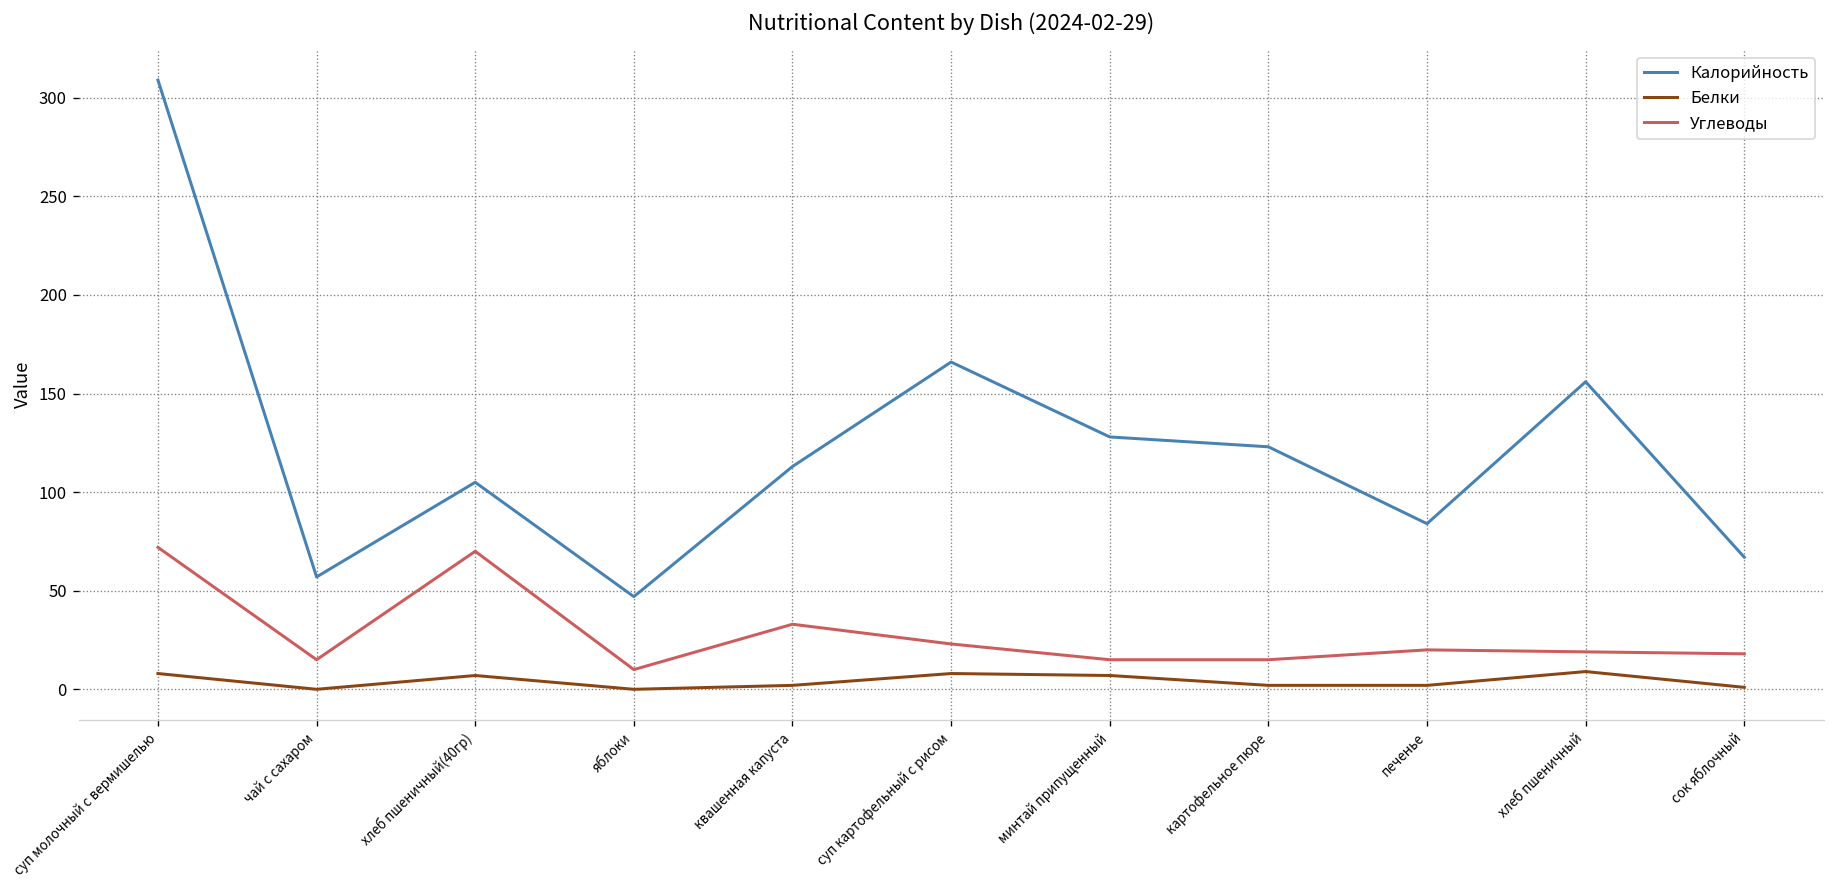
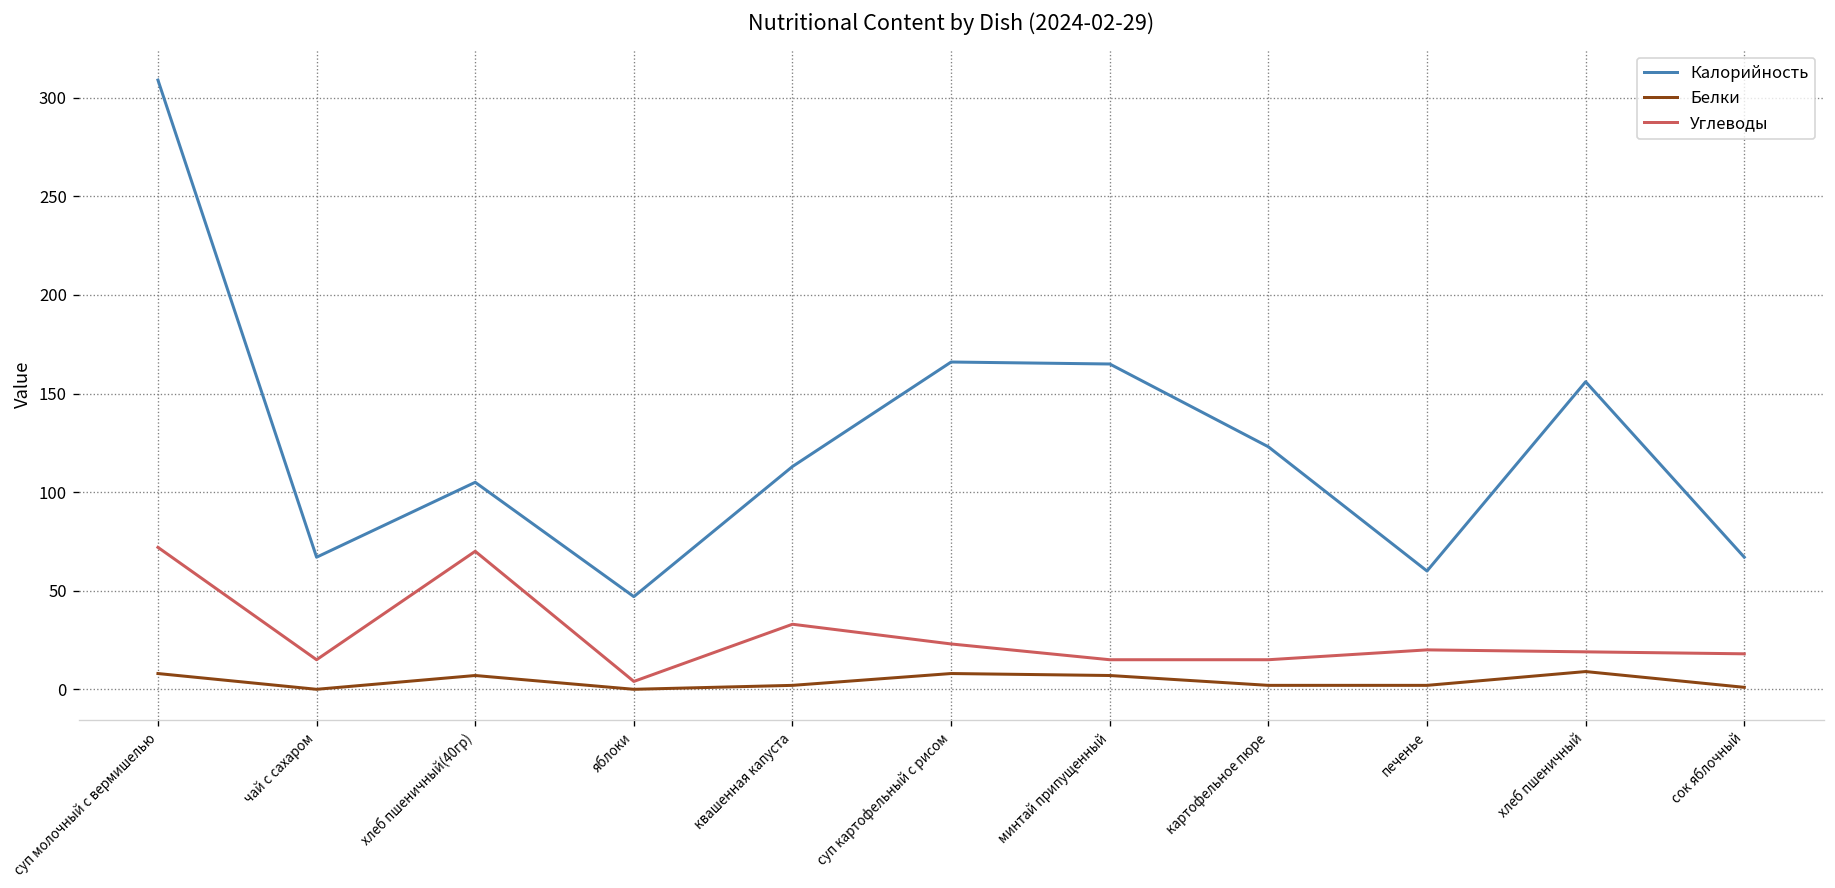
Калорийность, чай с сахаром: 57 -> 67
Углеводы, яблоки: 10 -> 4
Калорийность, минтай припущенный: 128 -> 165
Калорийность, печенье: 84 -> 60
